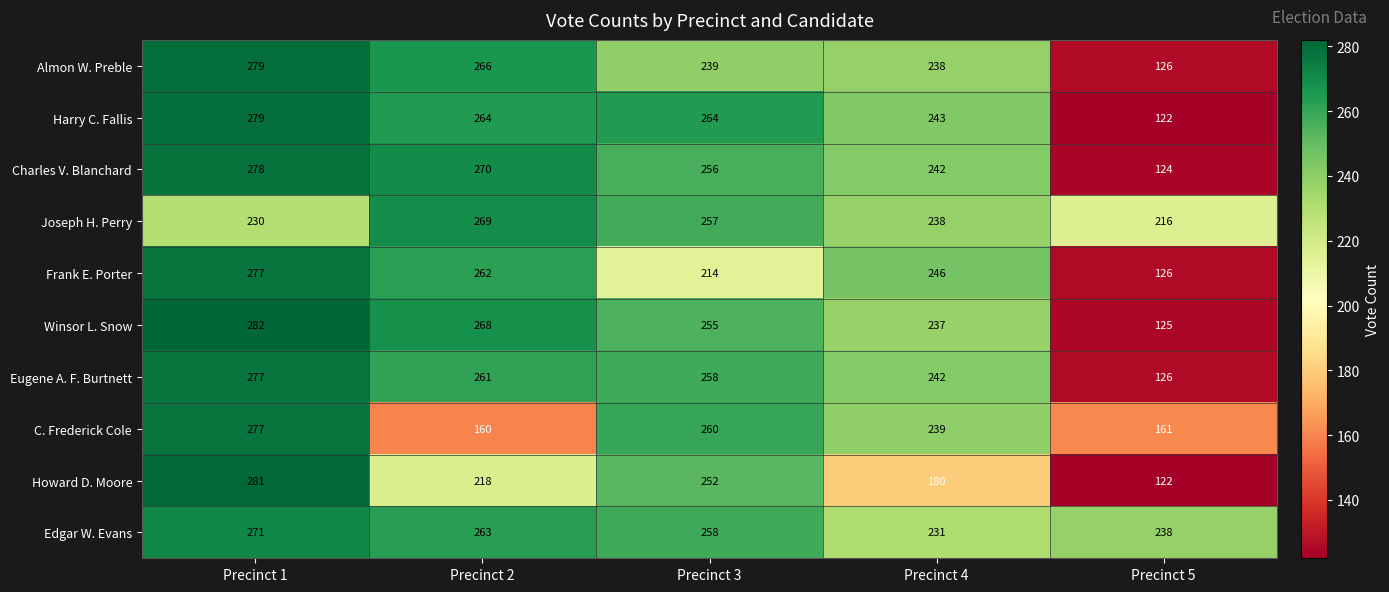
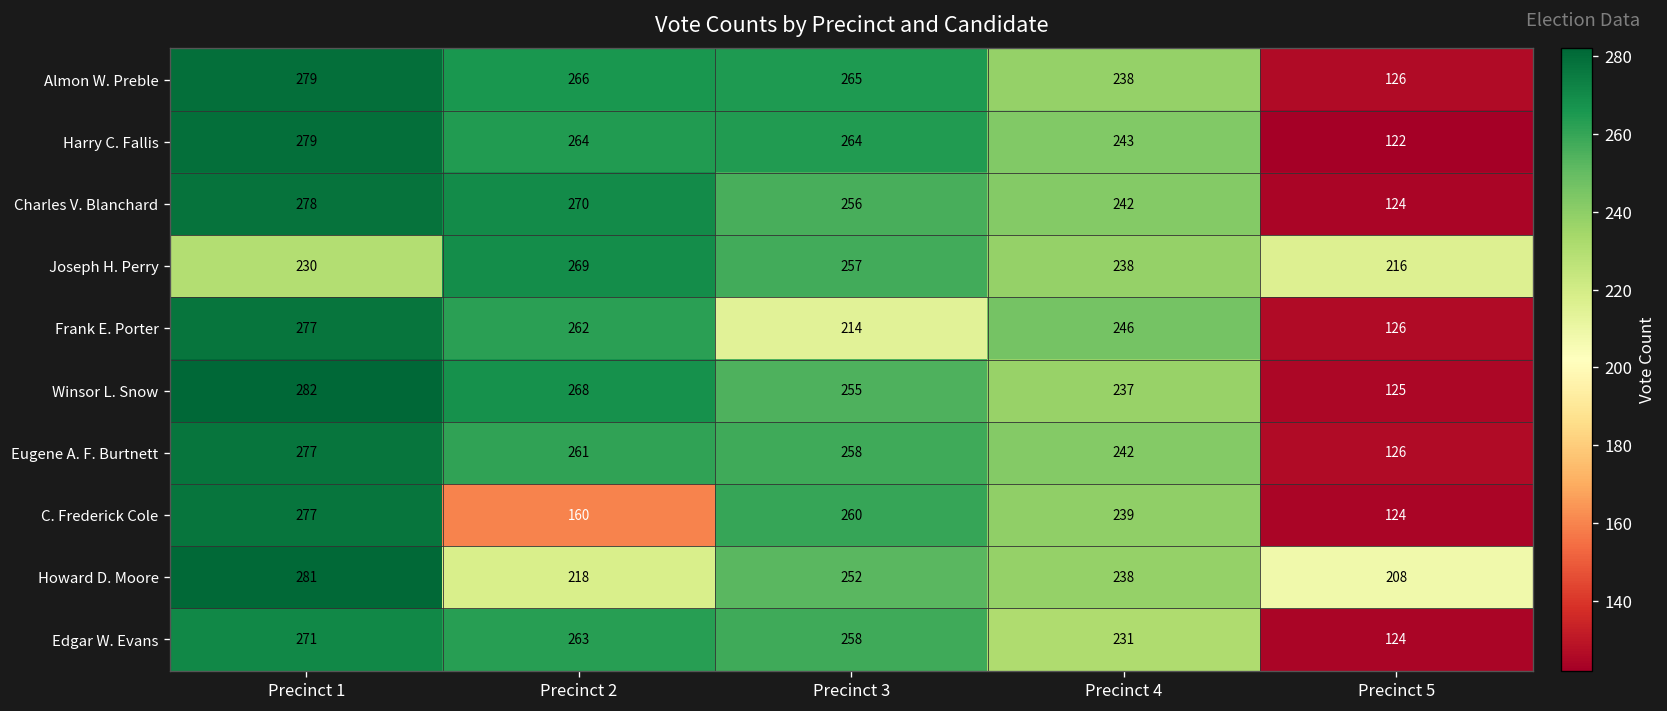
Almon W. Preble, Precinct 3: 239 -> 265
C. Frederick Cole, Precinct 5: 161 -> 124
Howard D. Moore, Precinct 4: 180 -> 238
Howard D. Moore, Precinct 5: 122 -> 208
Edgar W. Evans, Precinct 5: 238 -> 124
